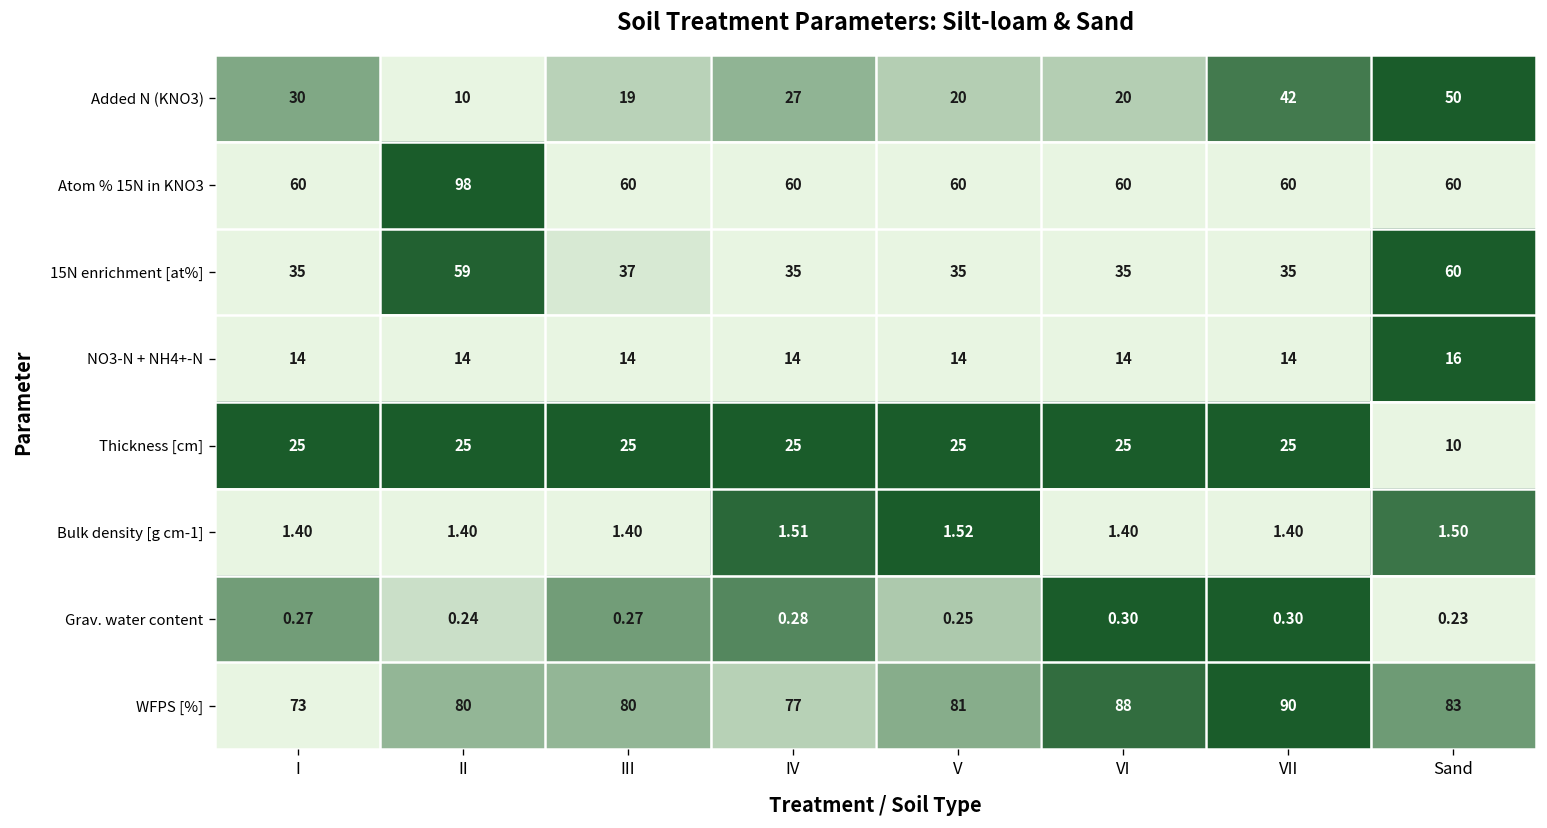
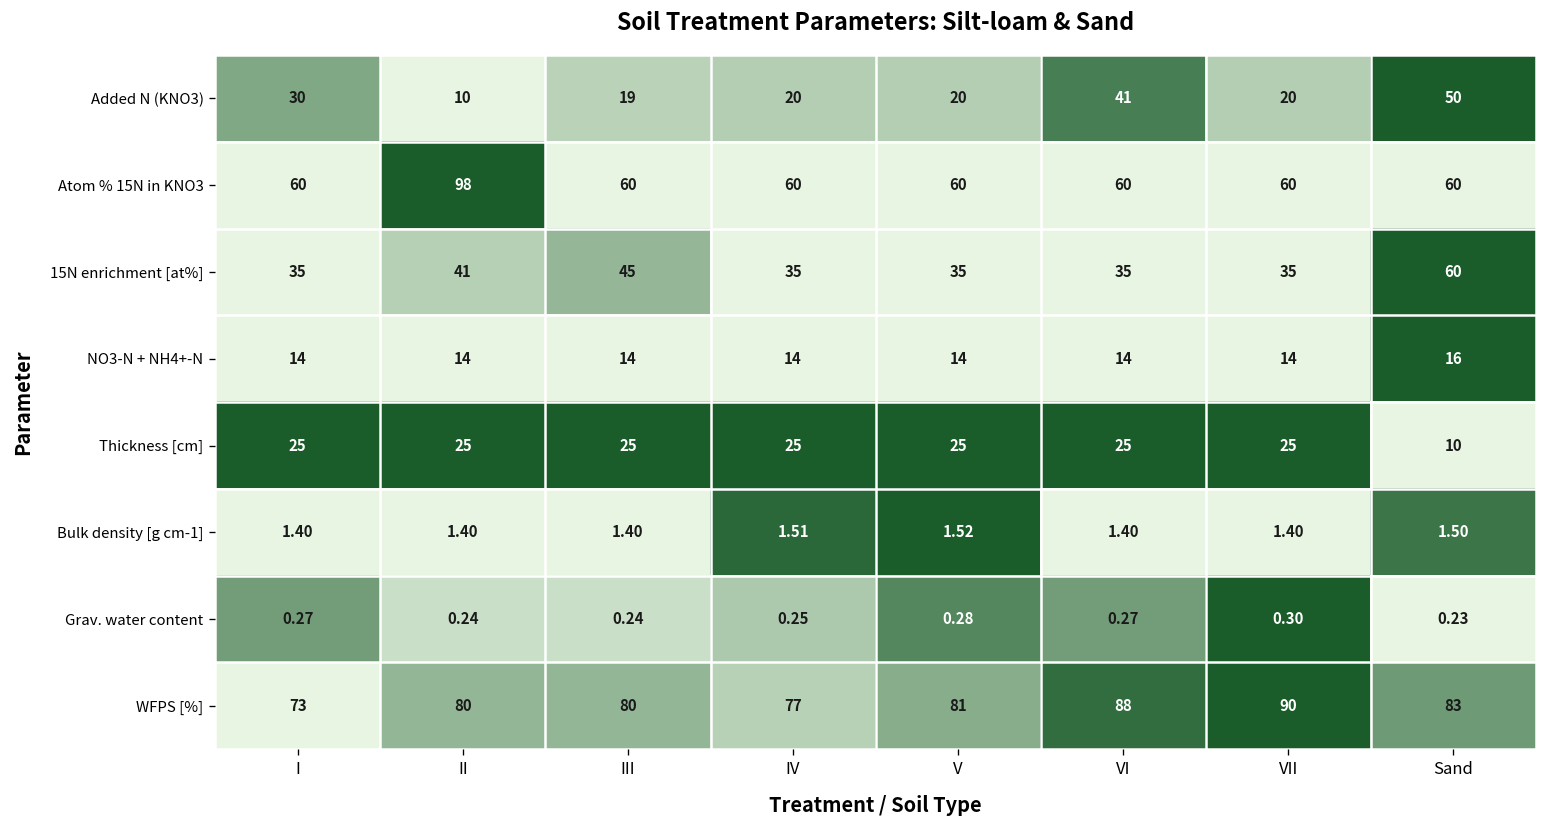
Added N (KNO3), IV: 27 -> 20
Added N (KNO3), VI: 20 -> 41
Added N (KNO3), VII: 42 -> 20
15N enrichment [at%], II: 59 -> 41
15N enrichment [at%], III: 37 -> 45
Grav. water content, III: 0.27 -> 0.24
Grav. water content, IV: 0.28 -> 0.25
Grav. water content, V: 0.25 -> 0.28
Grav. water content, VI: 0.30 -> 0.27
